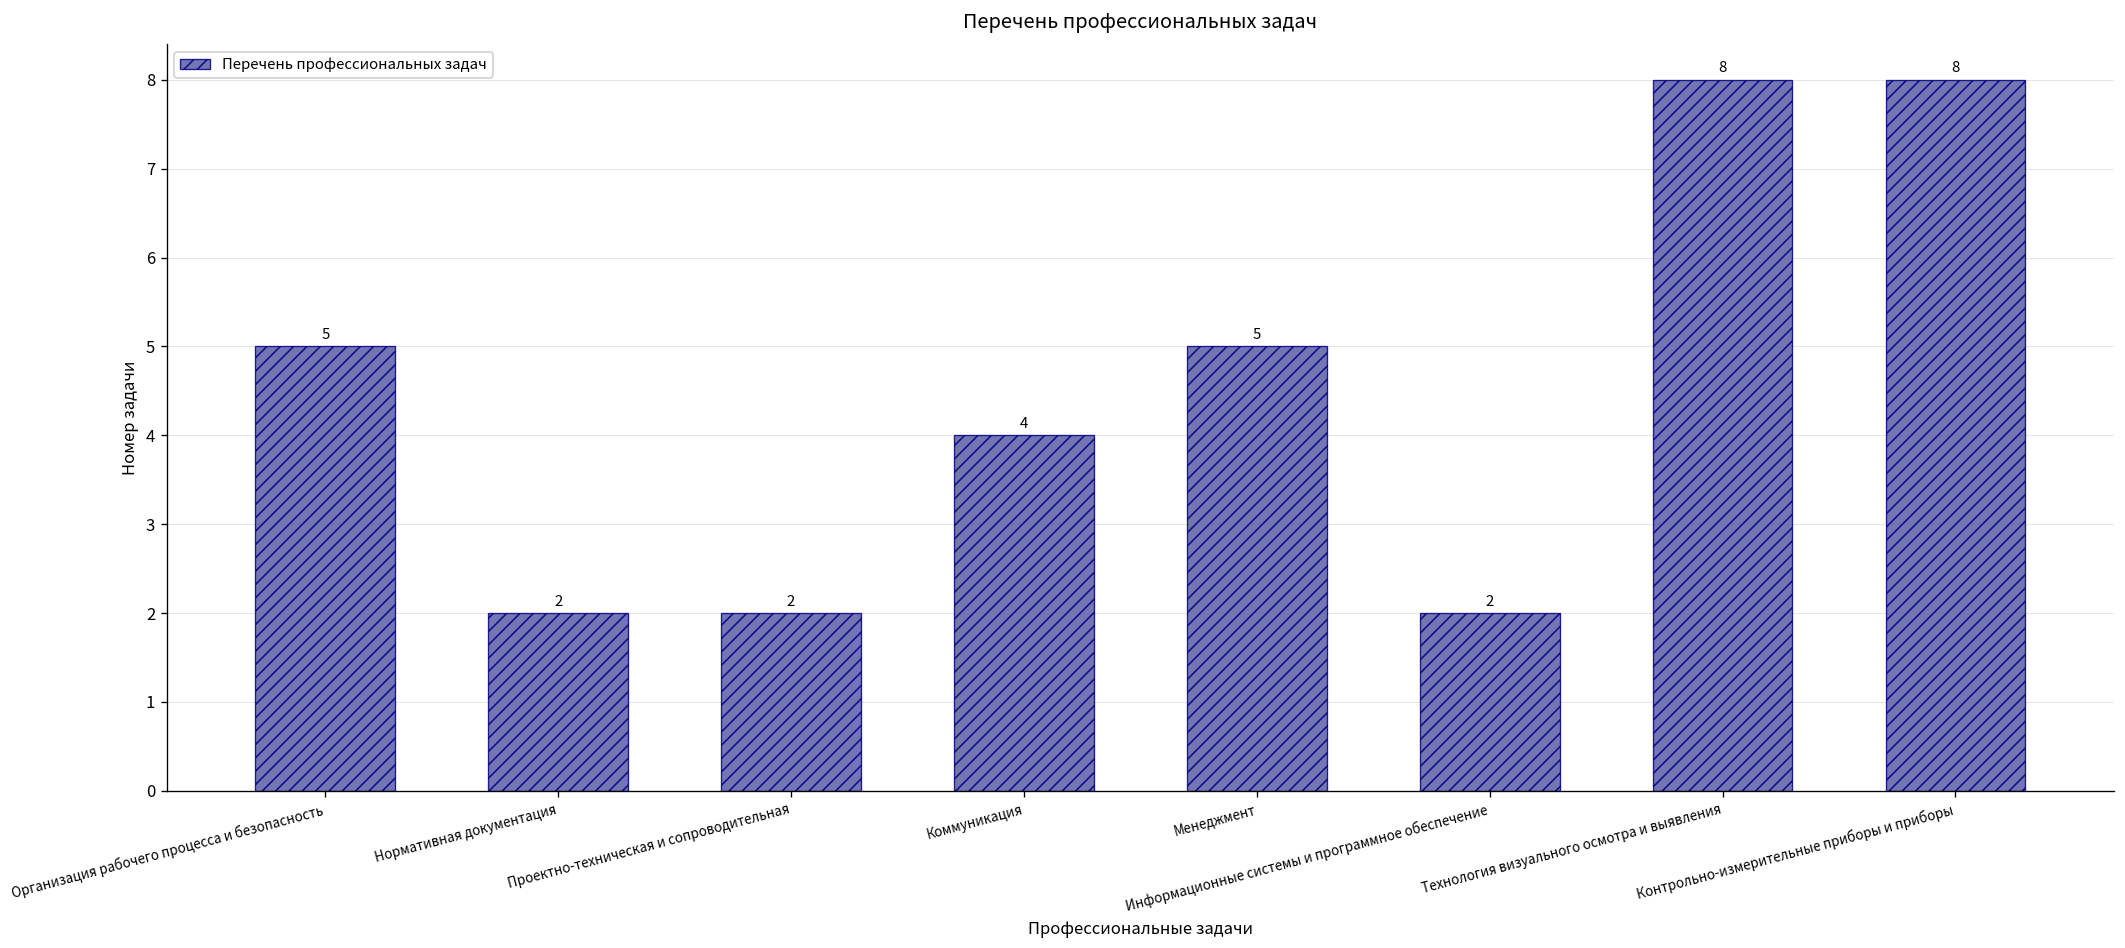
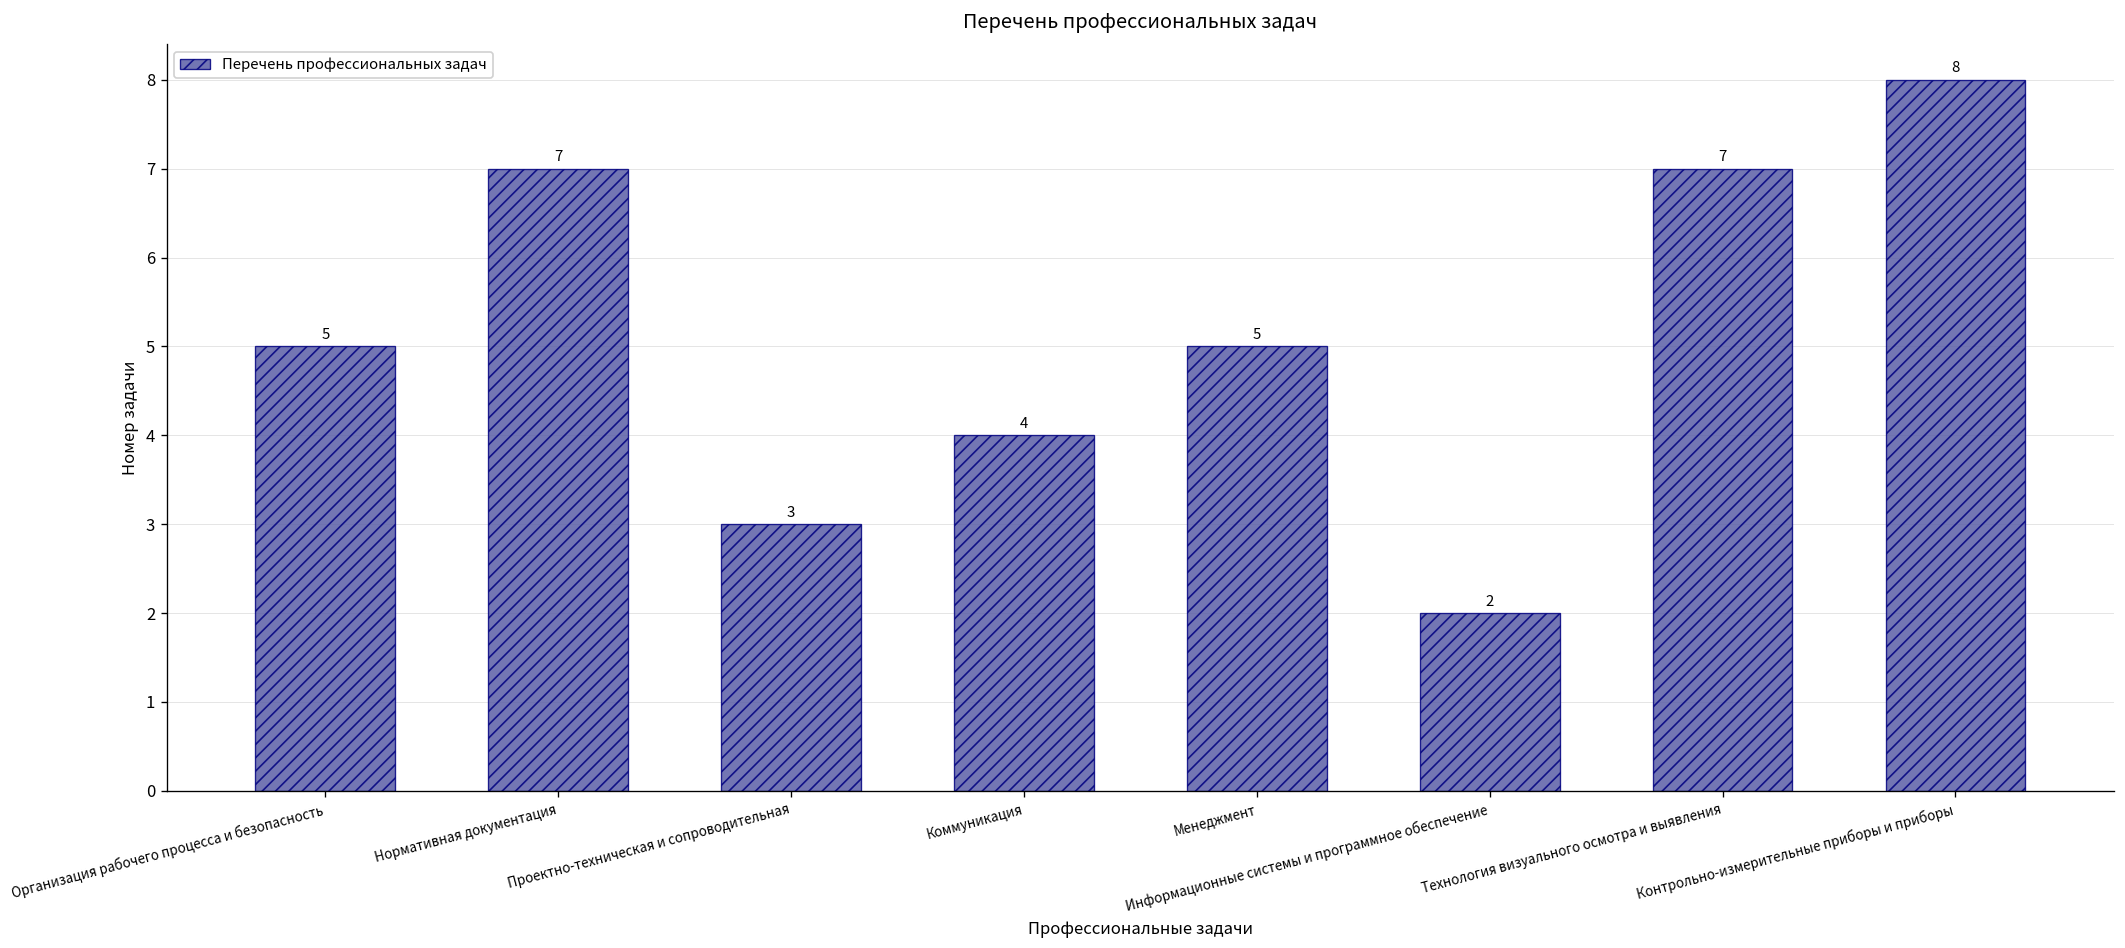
Нормативная документация: 2 -> 7
Проектно-техническая и сопроводительная: 2 -> 3
Технология визуального осмотра и выявления: 8 -> 7
